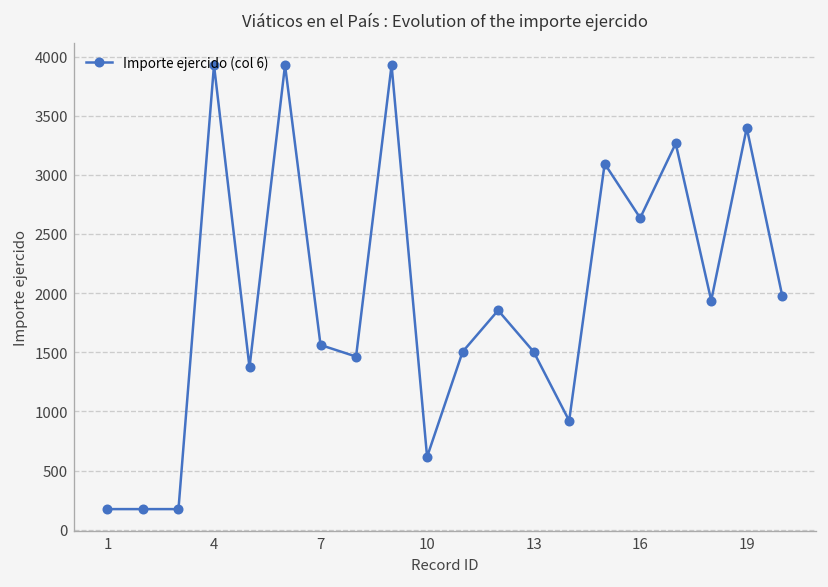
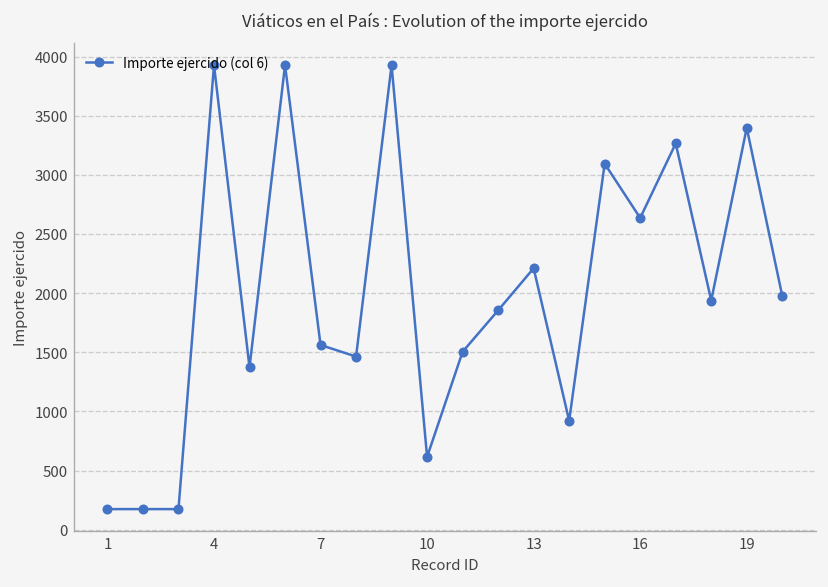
13: 1500 -> 2200
